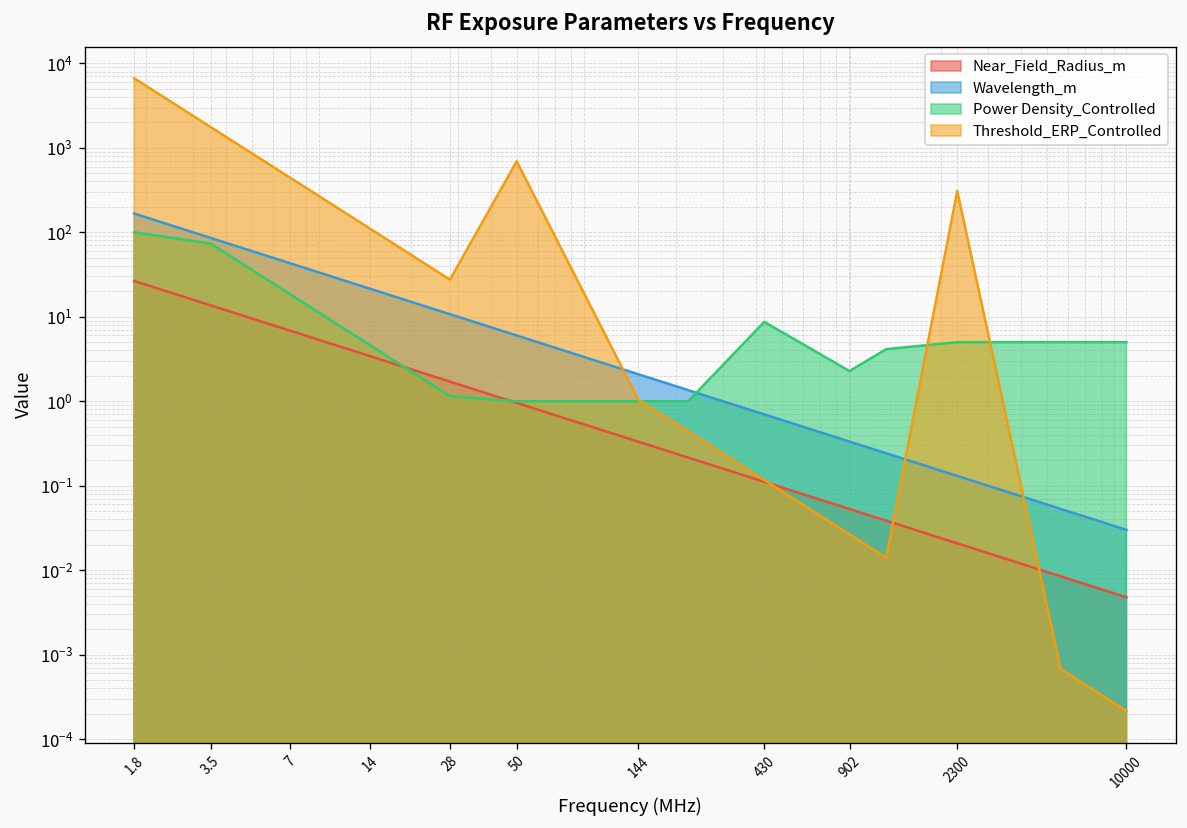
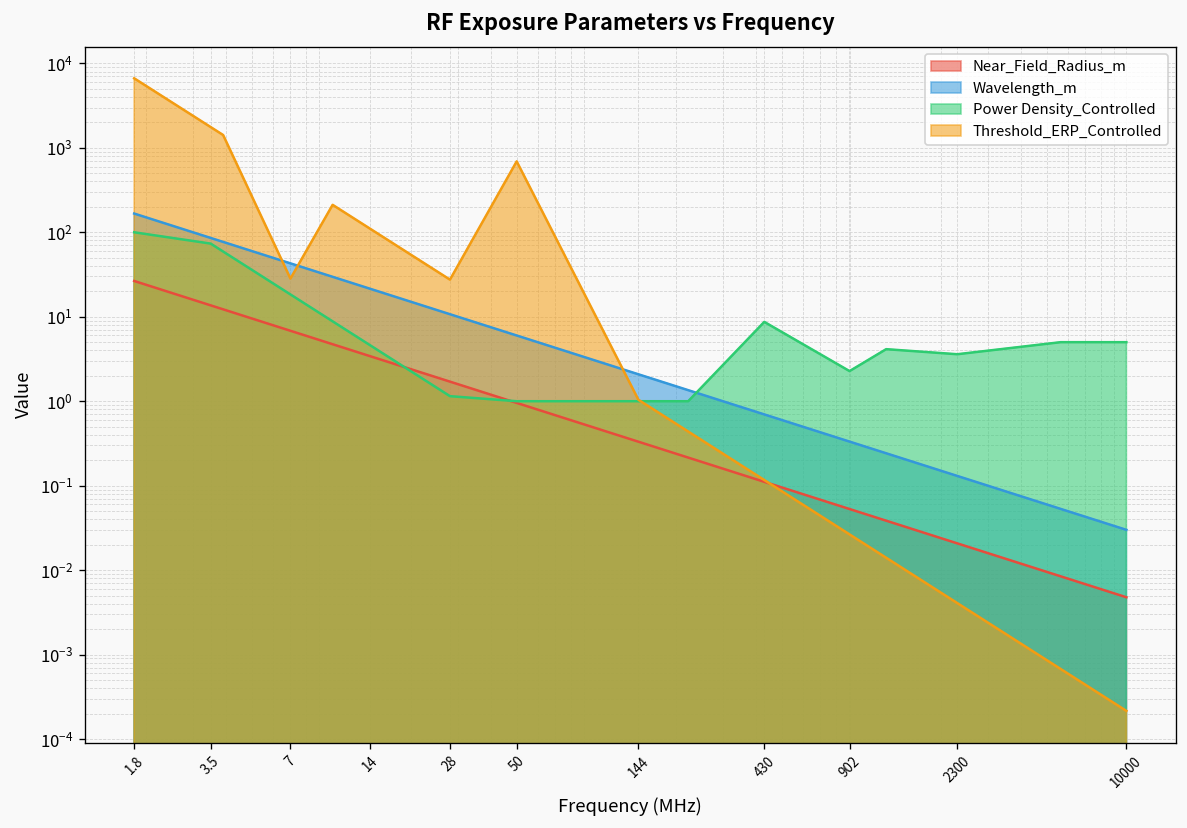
Threshold_ERP_Controlled, 7: 400 -> 28
Power Density_Controlled, 2300: 5 -> 4
Threshold_ERP_Controlled, 2300: 300 -> 0.004
